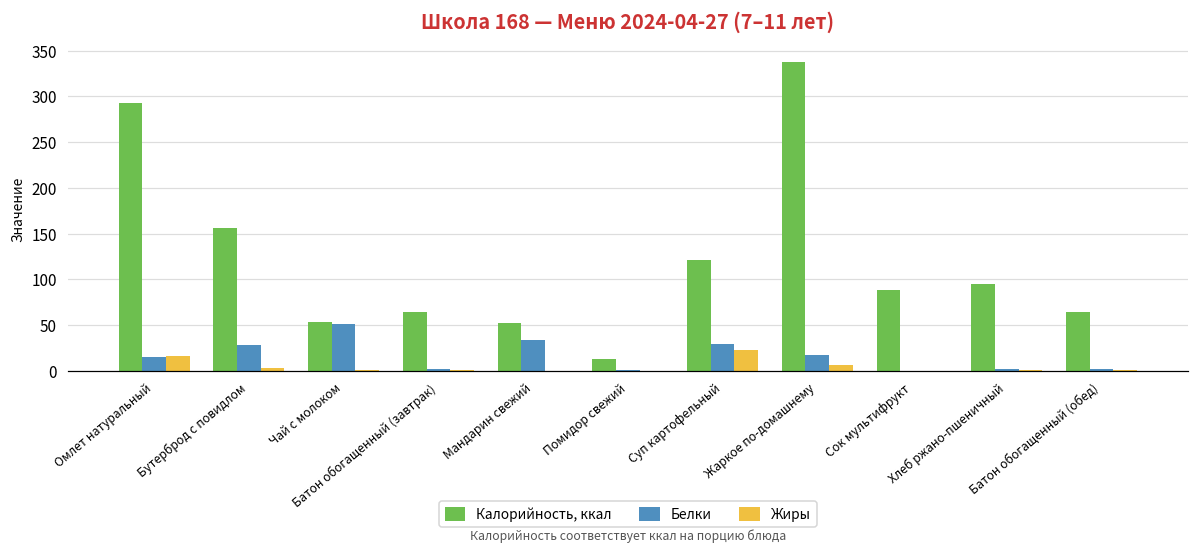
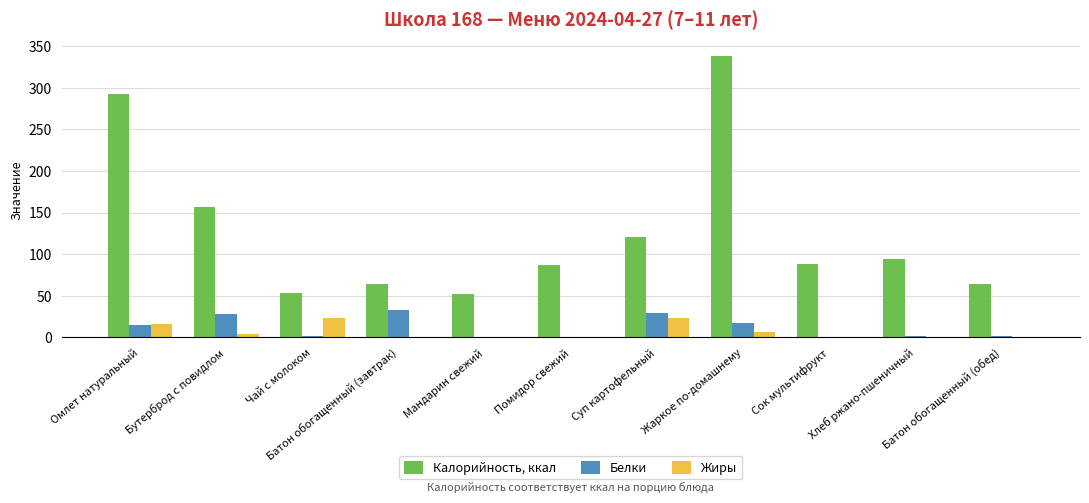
Белки, Чай с молоком: 50 -> 0
Жиры, Чай с молоком: 0 -> 20
Белки, Батон обогащенный (завтрак): 0 -> 30
Белки, Мандарин свежий: 30 -> 0
Калорийность, ккал, Помидор свежий: 10 -> 90
